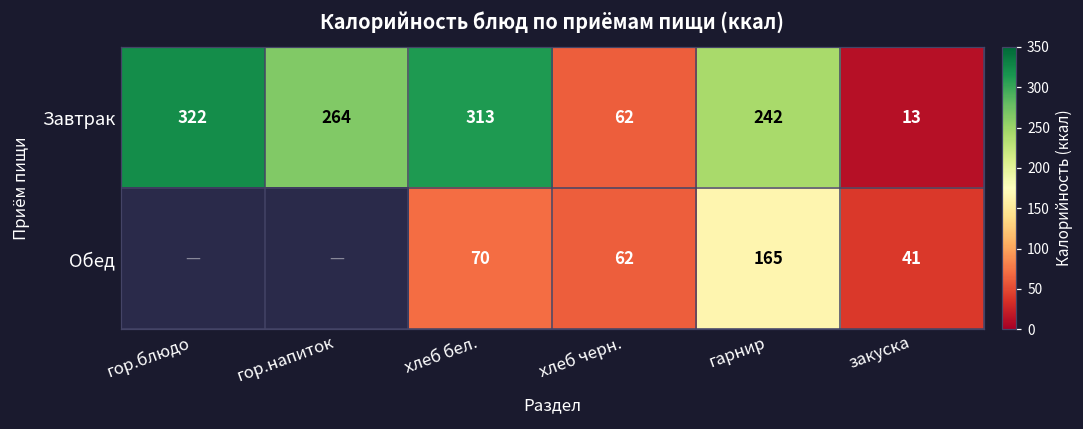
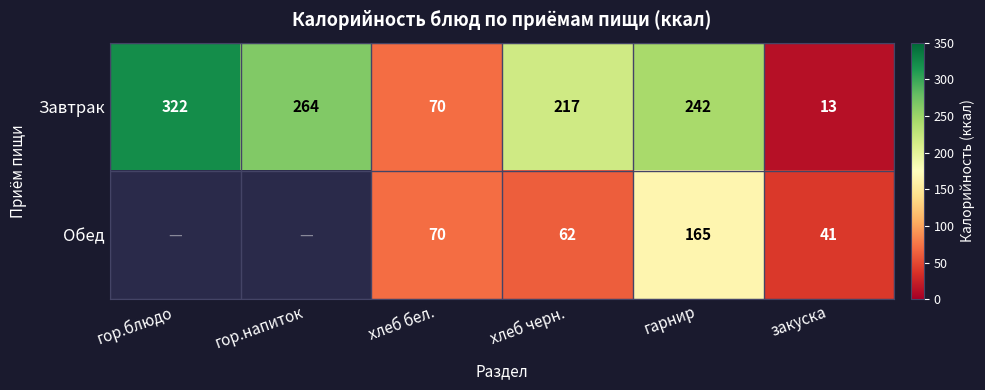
Завтрак, хлеб бел.: 313 -> 70
Завтрак, хлеб черн.: 62 -> 217
